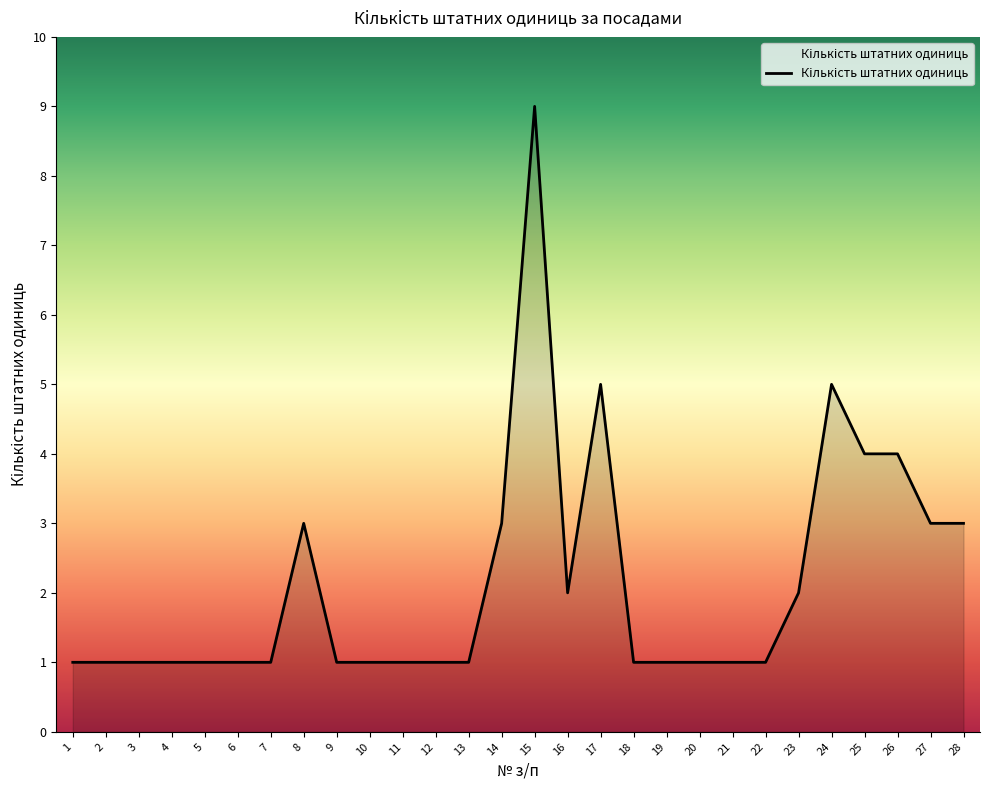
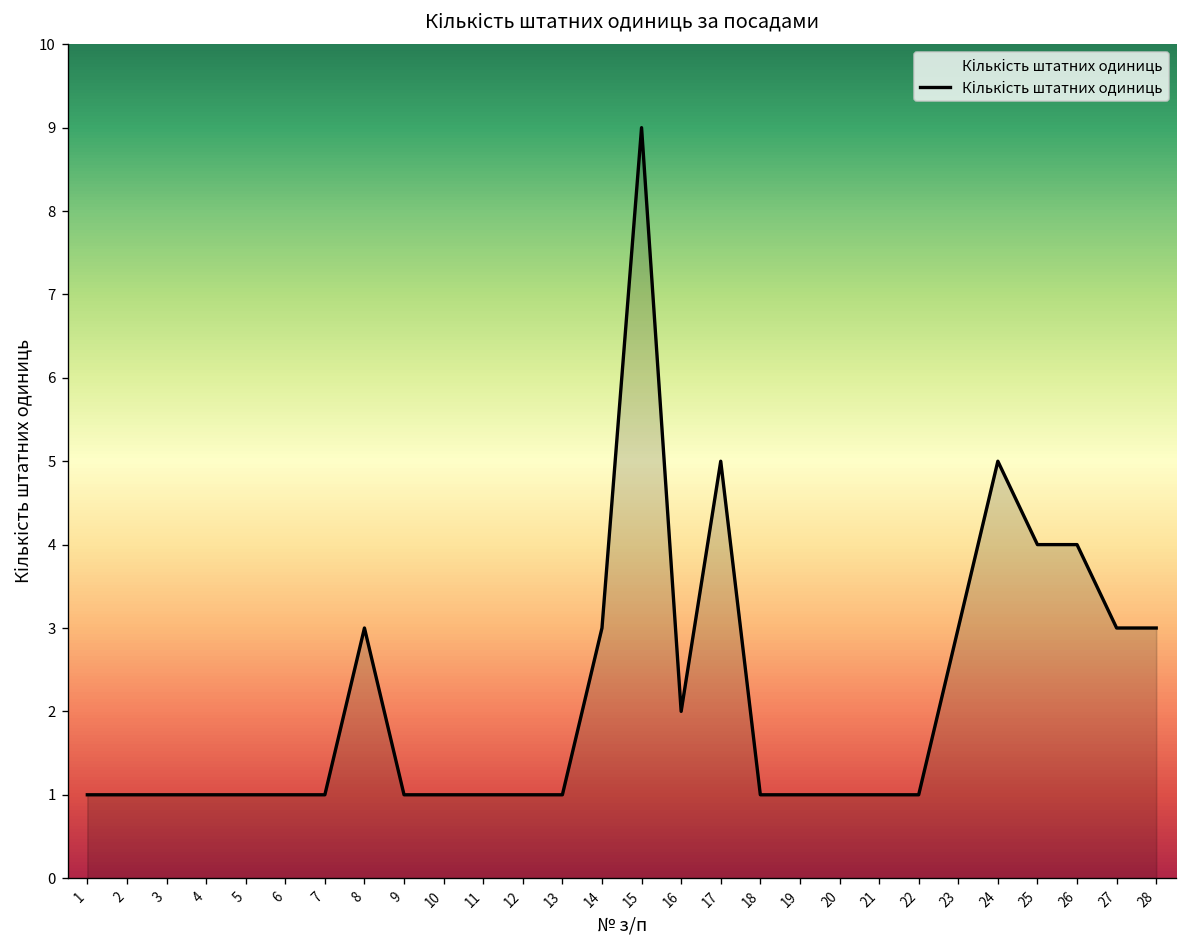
23: 2 -> 3
